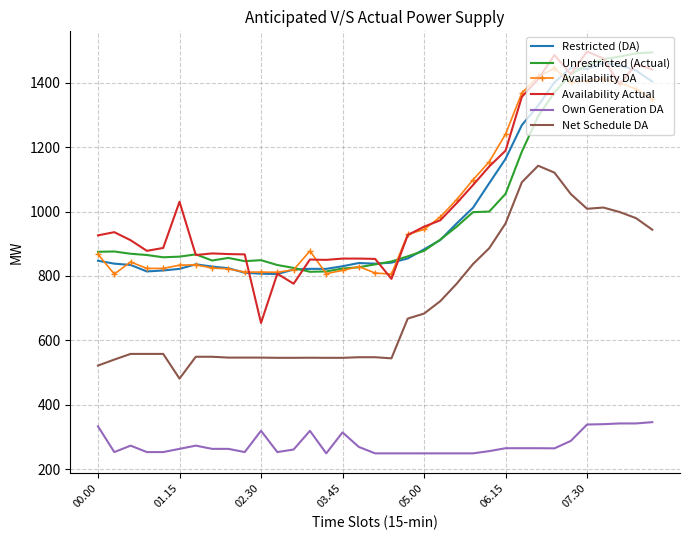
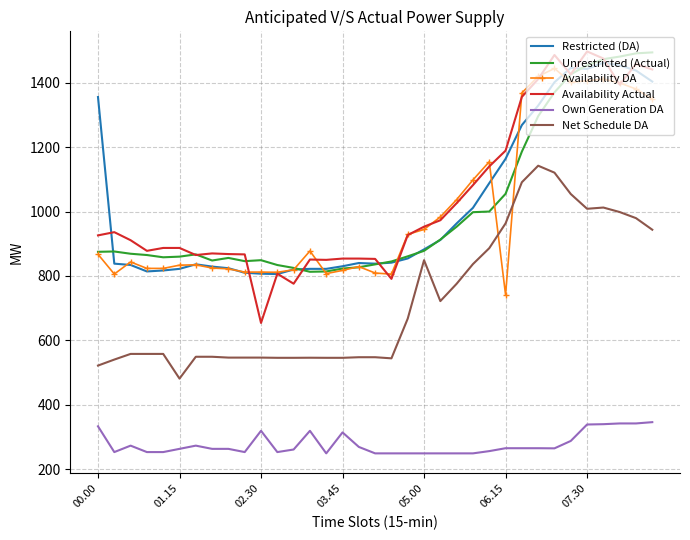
Restricted (DA), 00.00: 850 -> 1360
Availability Actual, 01.15: 1030 -> 890
Net Schedule DA, 05.00: 680 -> 850
Availability DA, 06.15: 1240 -> 740
